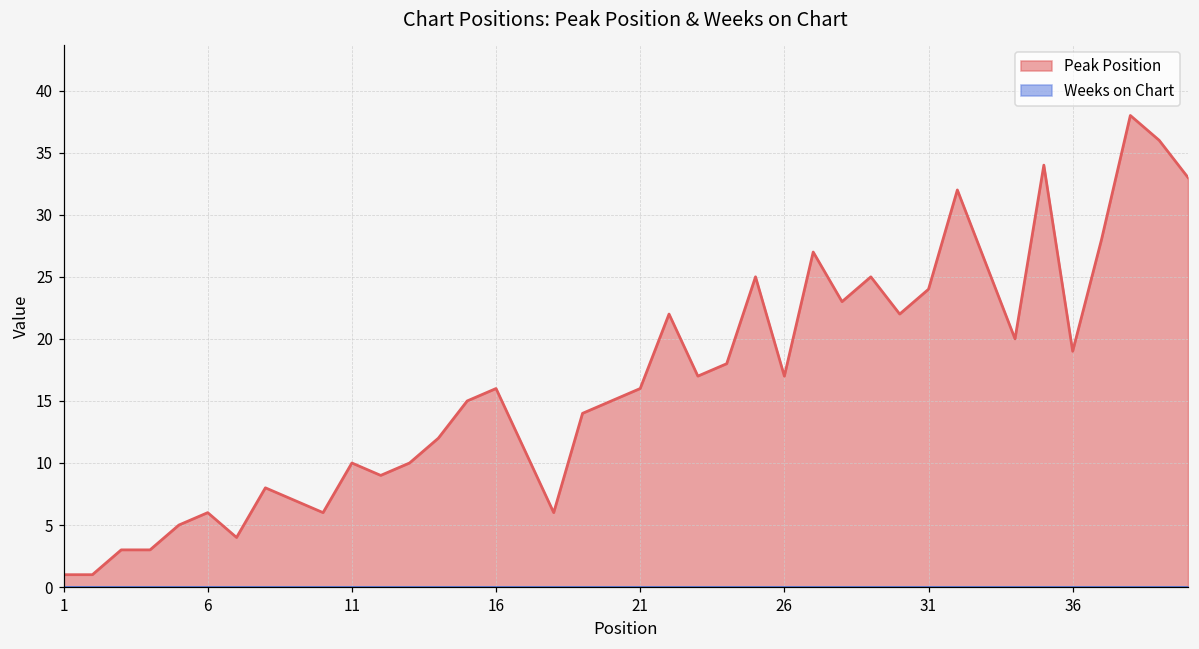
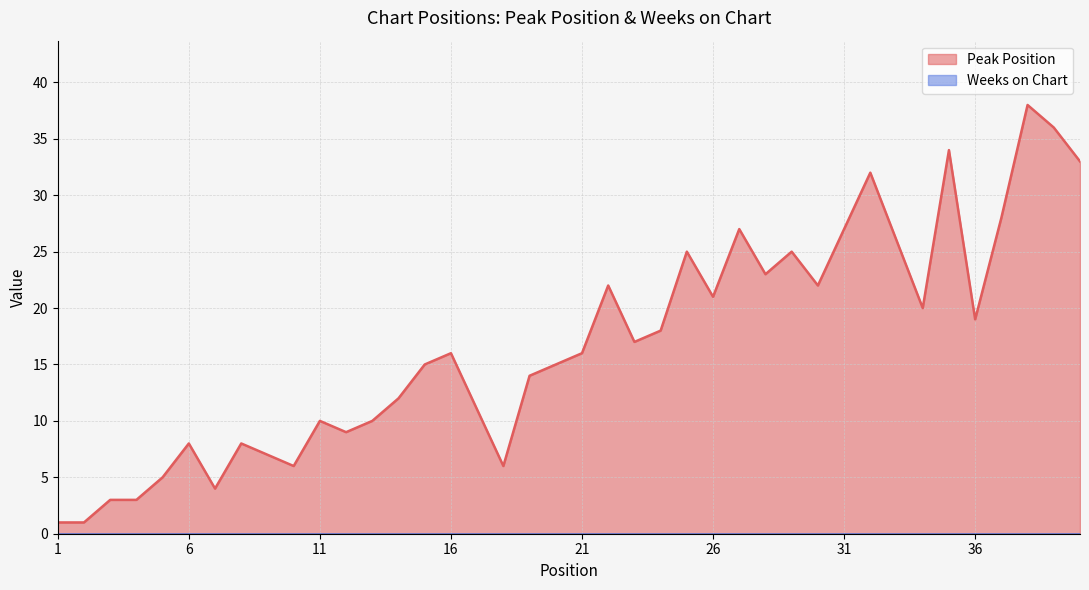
Peak Position, 6: 6 -> 8
Peak Position, 26: 17 -> 21
Peak Position, 31: 24 -> 27
